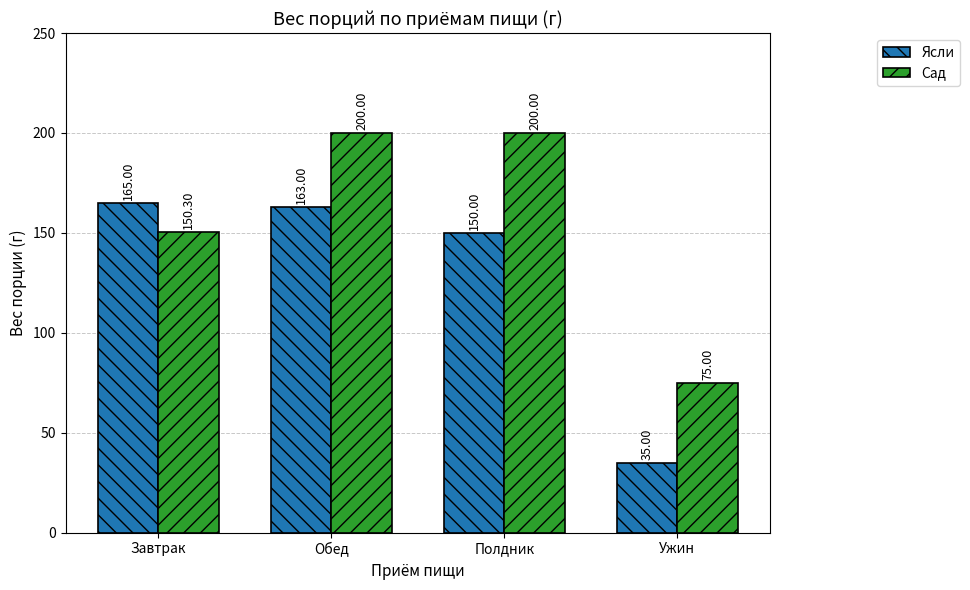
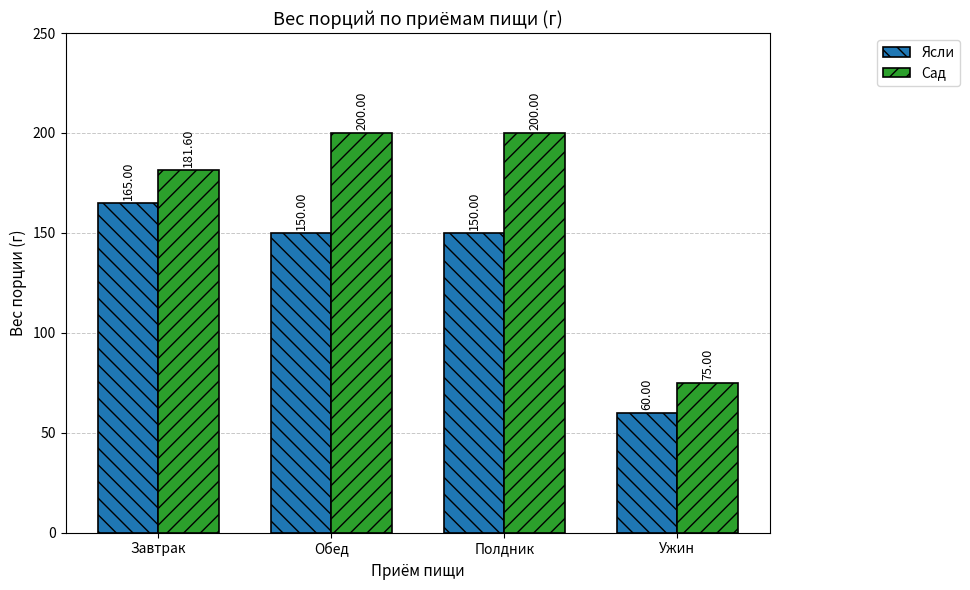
Сад, Завтрак: 150.30 -> 181.60
Ясли, Обед: 163.00 -> 150.00
Ясли, Ужин: 35.00 -> 60.00
